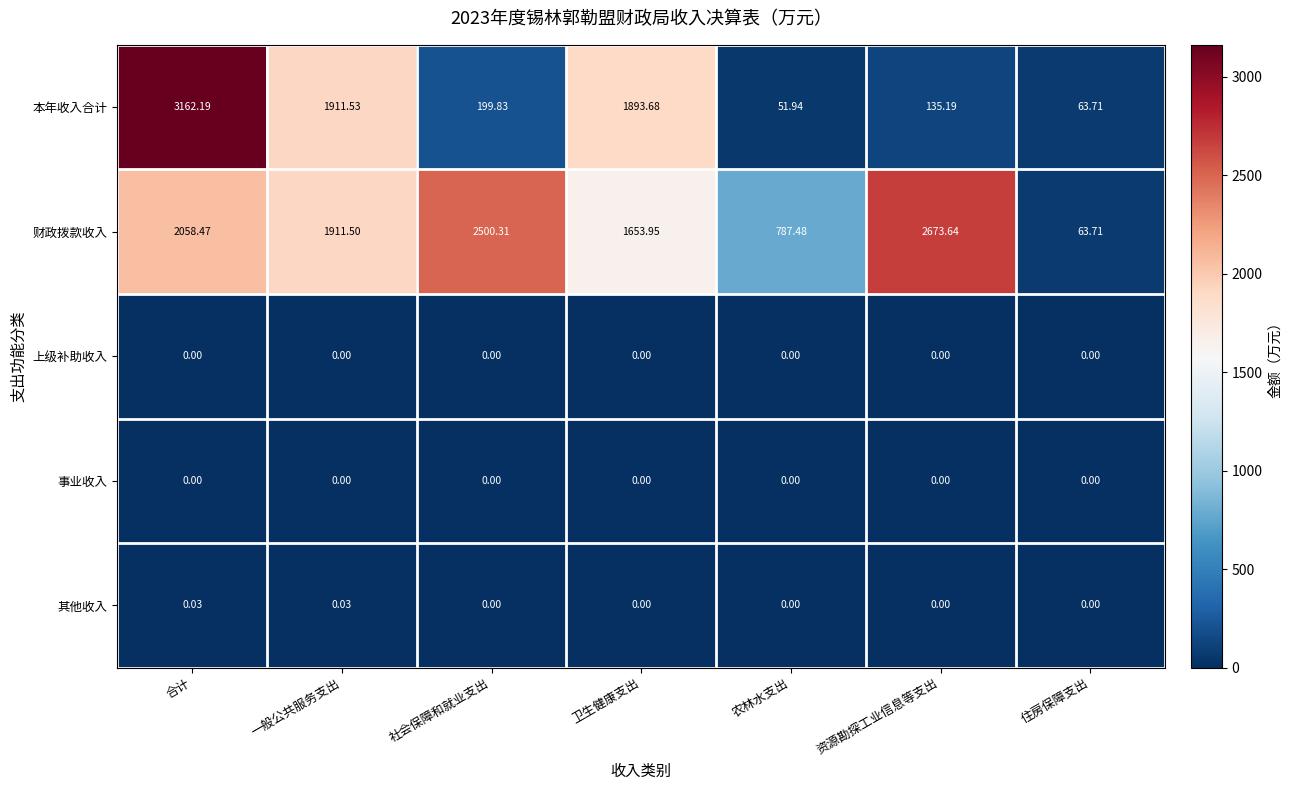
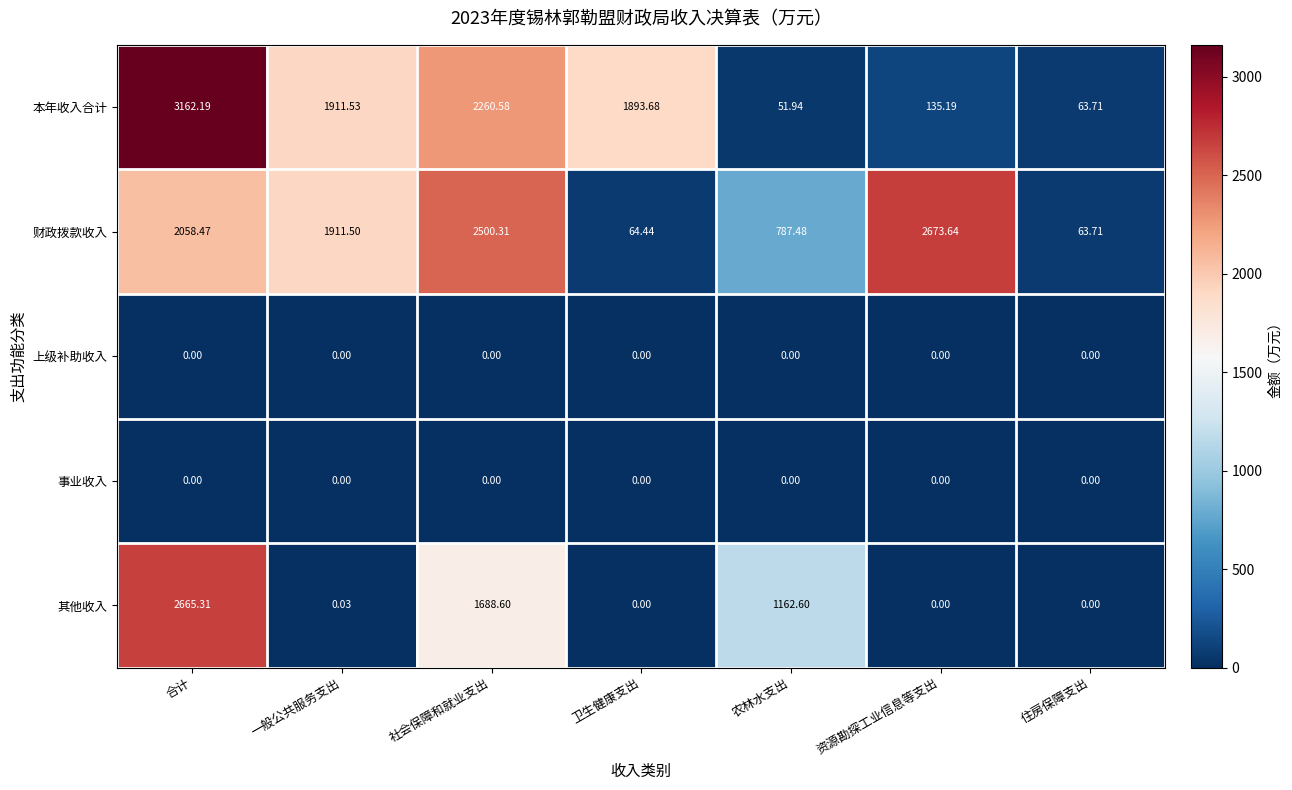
本年收入合计, 社会保障和就业支出: 199.83 -> 2260.58
财政拨款收入, 卫生健康支出: 1653.95 -> 64.44
其他收入, 合计: 0.03 -> 2665.31
其他收入, 社会保障和就业支出: 0.00 -> 1688.60
其他收入, 农林水支出: 0.00 -> 1162.60
